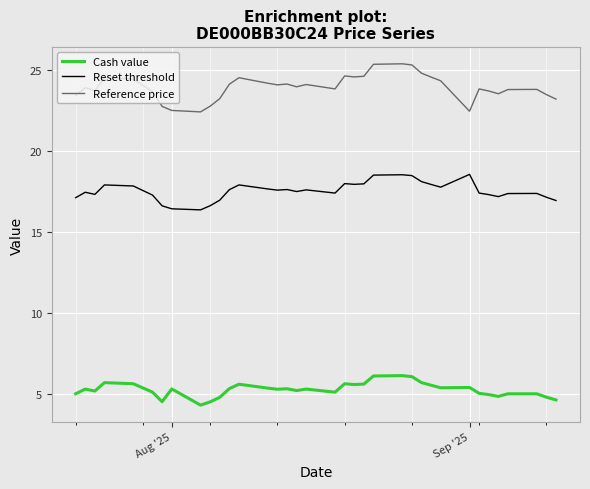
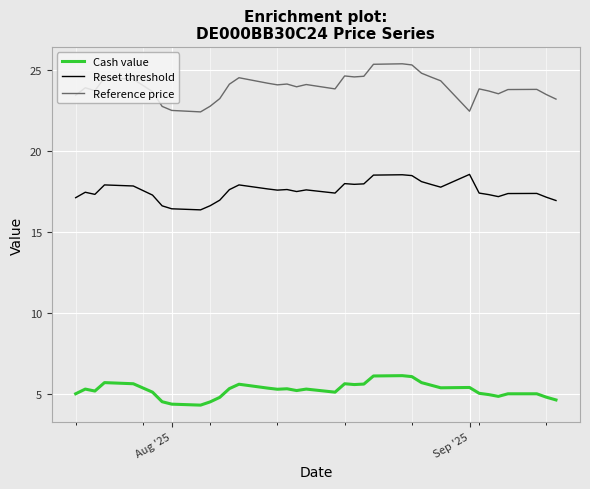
Cash value, Aug '25: 5.3 -> 4.4
